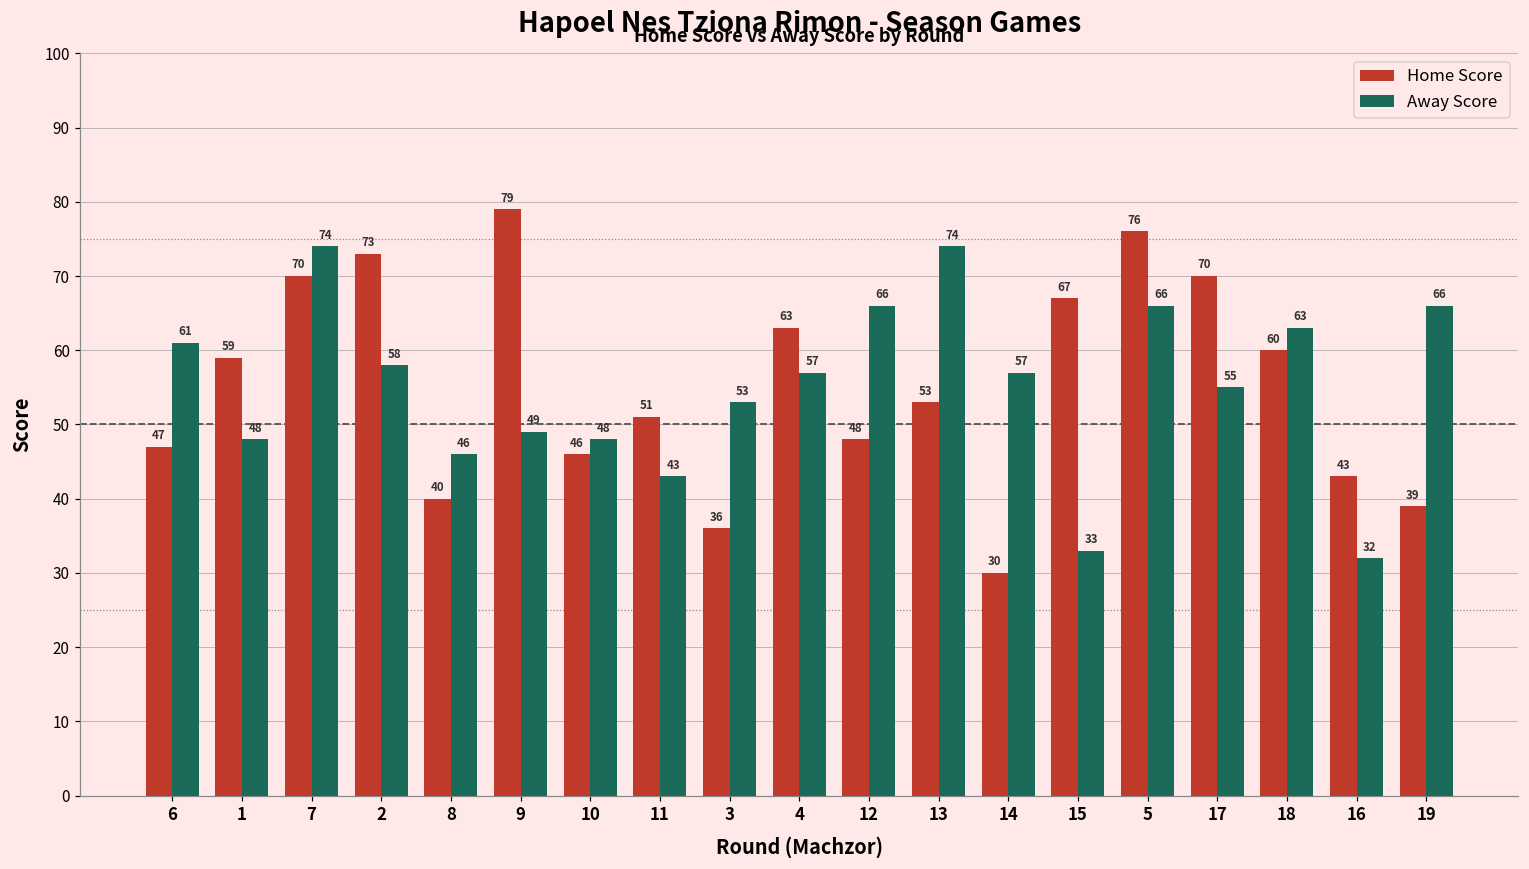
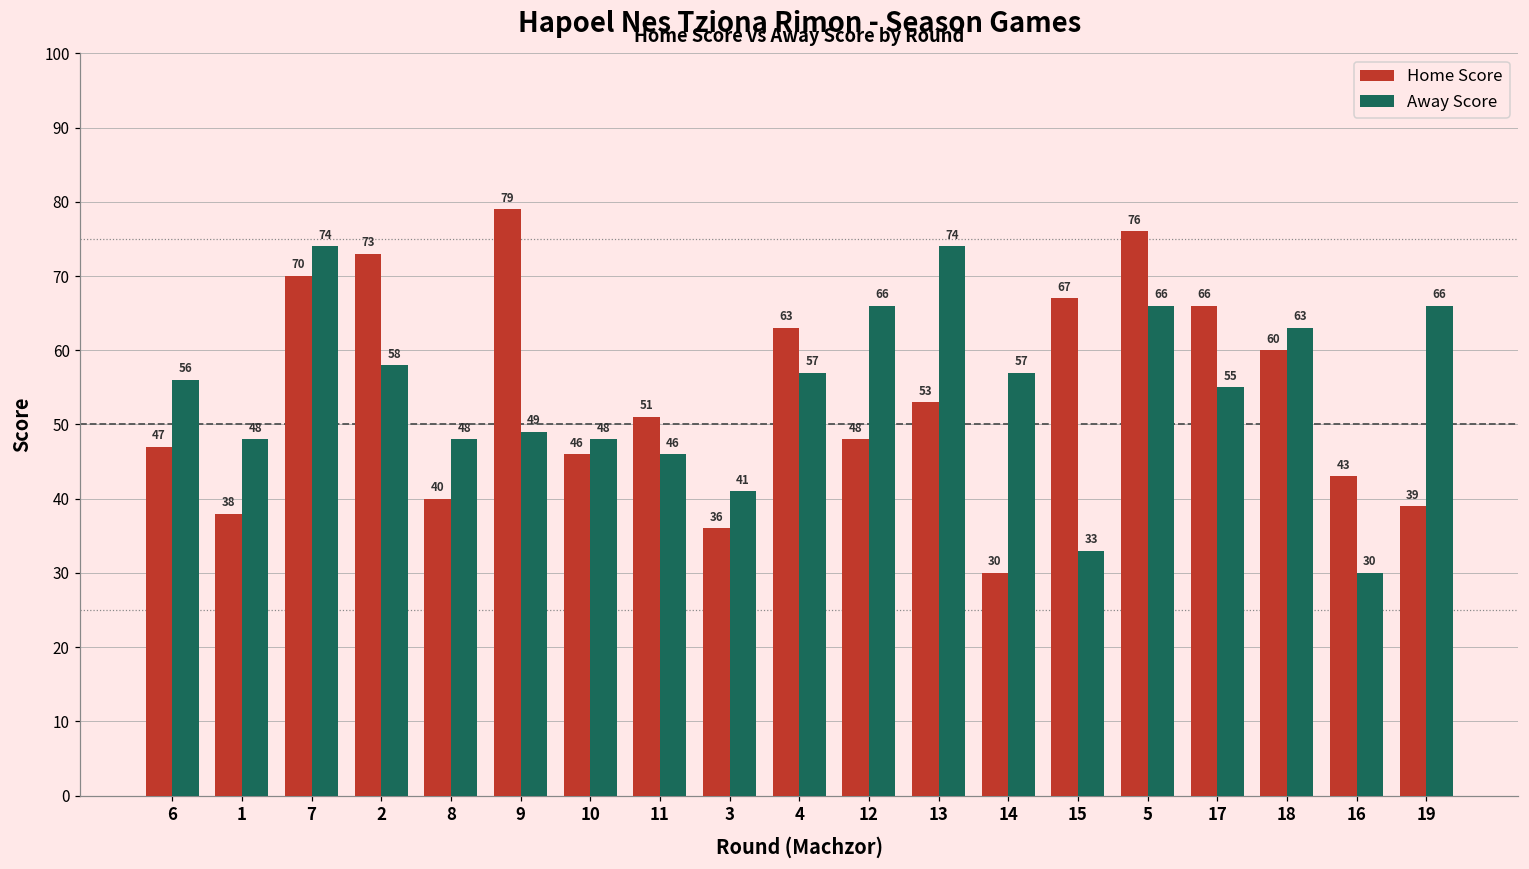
Away Score, 6: 61 -> 56
Home Score, 1: 59 -> 38
Away Score, 8: 46 -> 48
Away Score, 11: 43 -> 46
Away Score, 3: 53 -> 41
Home Score, 17: 70 -> 66
Away Score, 16: 32 -> 30
